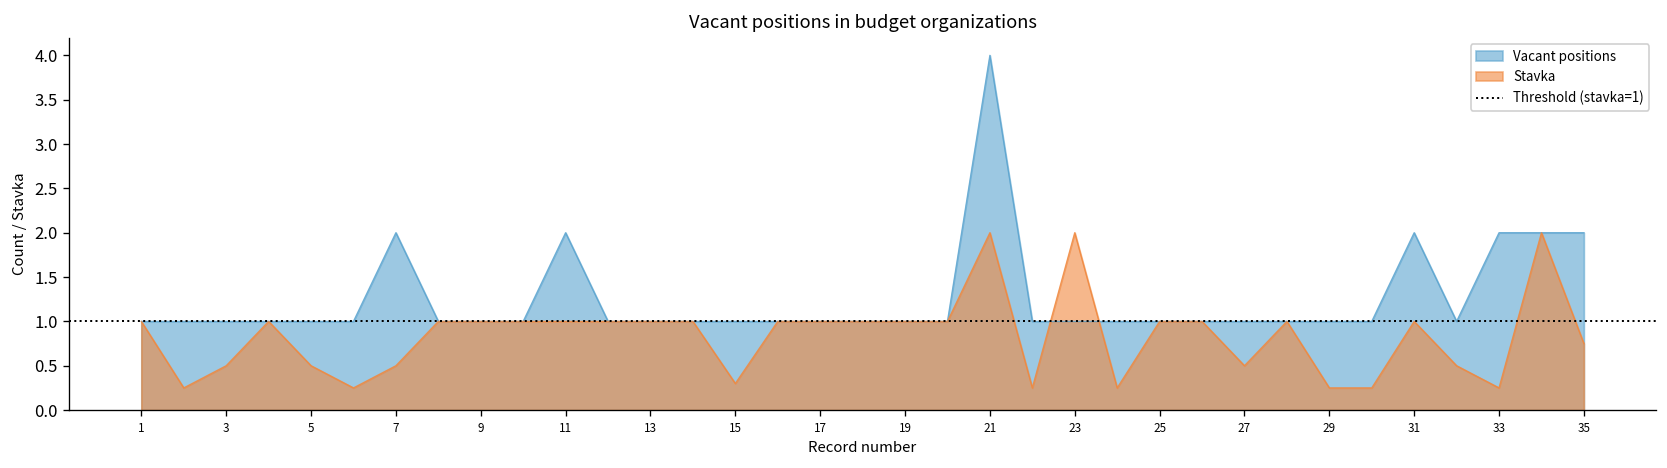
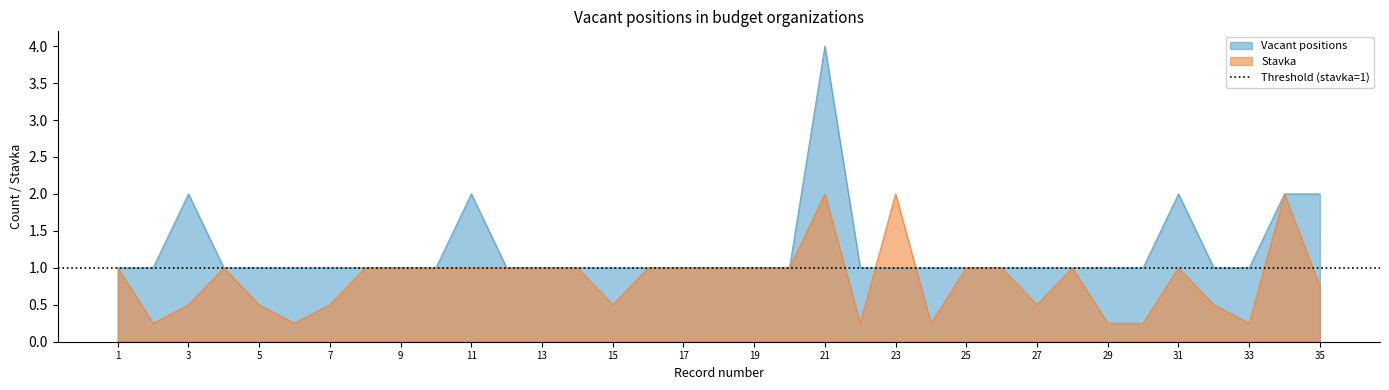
Vacant positions, 3: 1 -> 2
Vacant positions, 7: 2 -> 1
Stavka, 15: 0.3 -> 0.5
Vacant positions, 33: 2 -> 1
